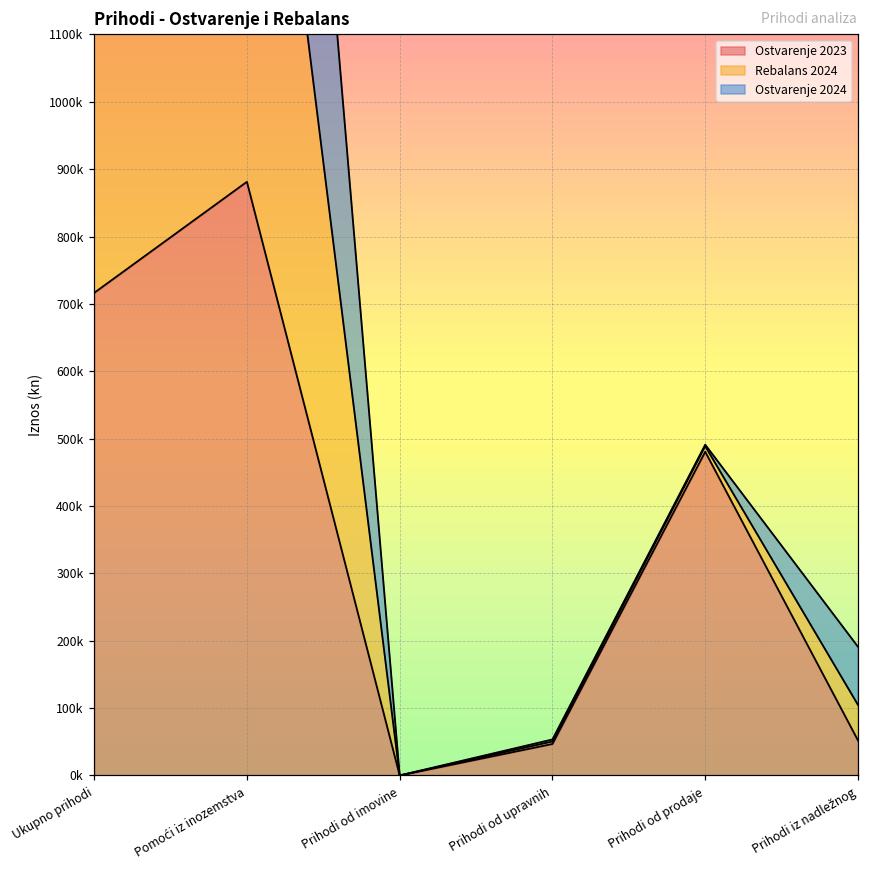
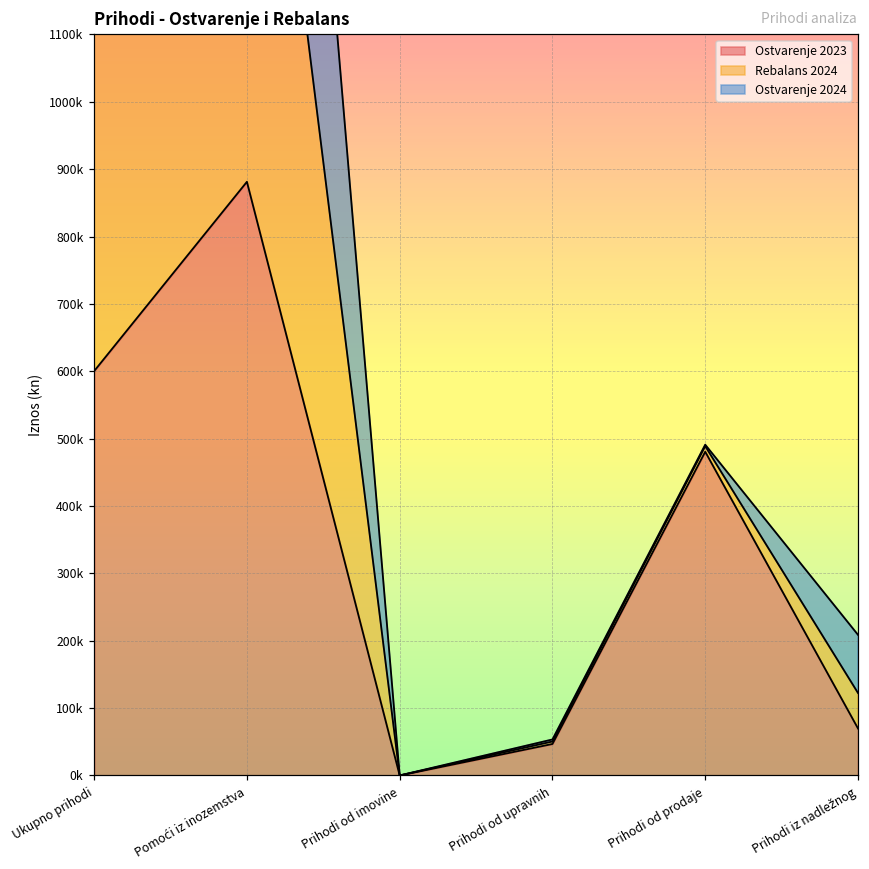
Ostvarenje 2023, Ukupno prihodi: 720000 -> 600000
Ostvarenje 2023, Prihodi iz nadležnog: 50000 -> 70000
